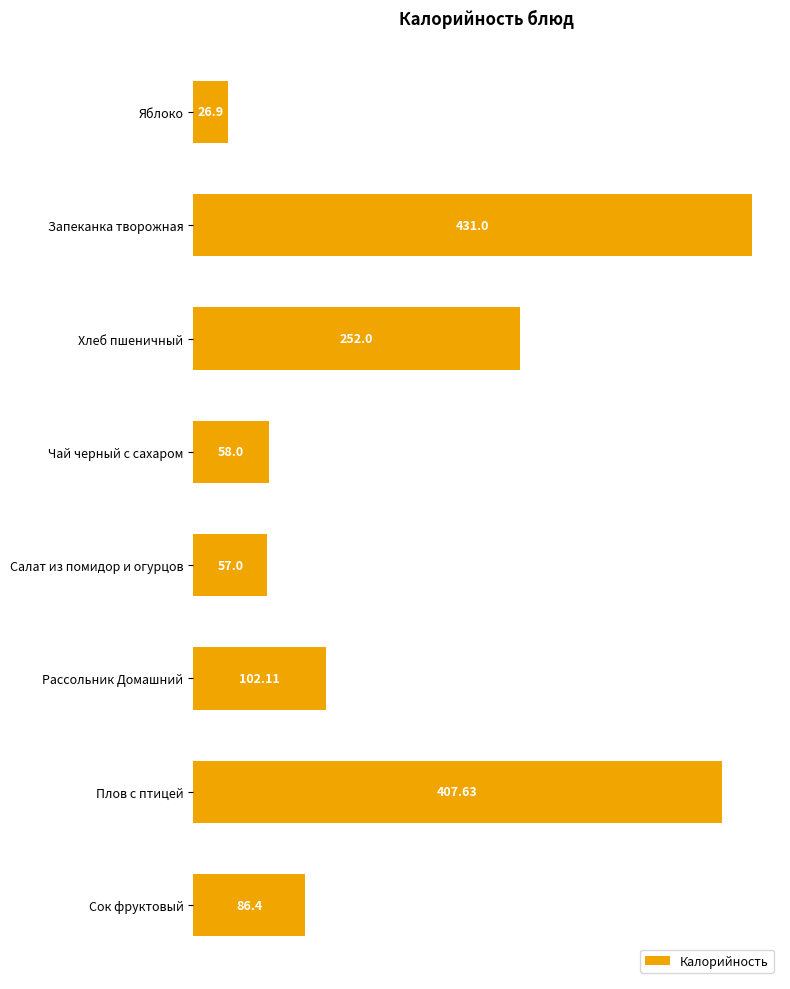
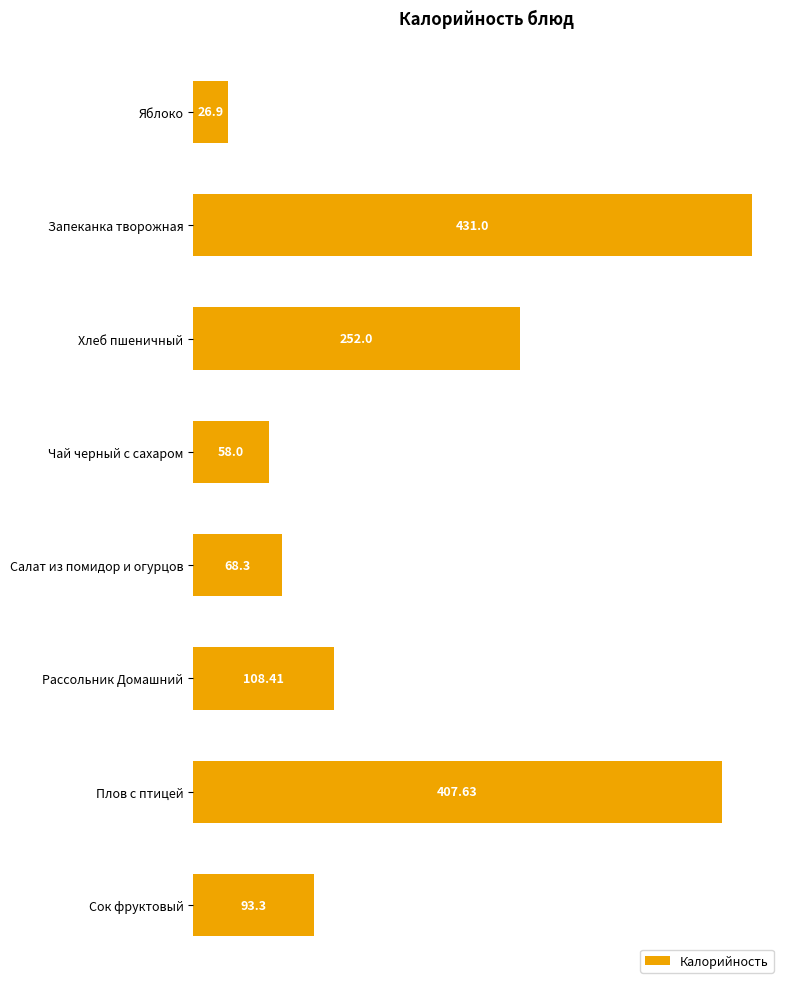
Салат из помидор и огурцов: 57.0 -> 68.3
Рассольник Домашний: 102.11 -> 108.41
Сок фруктовый: 86.4 -> 93.3
